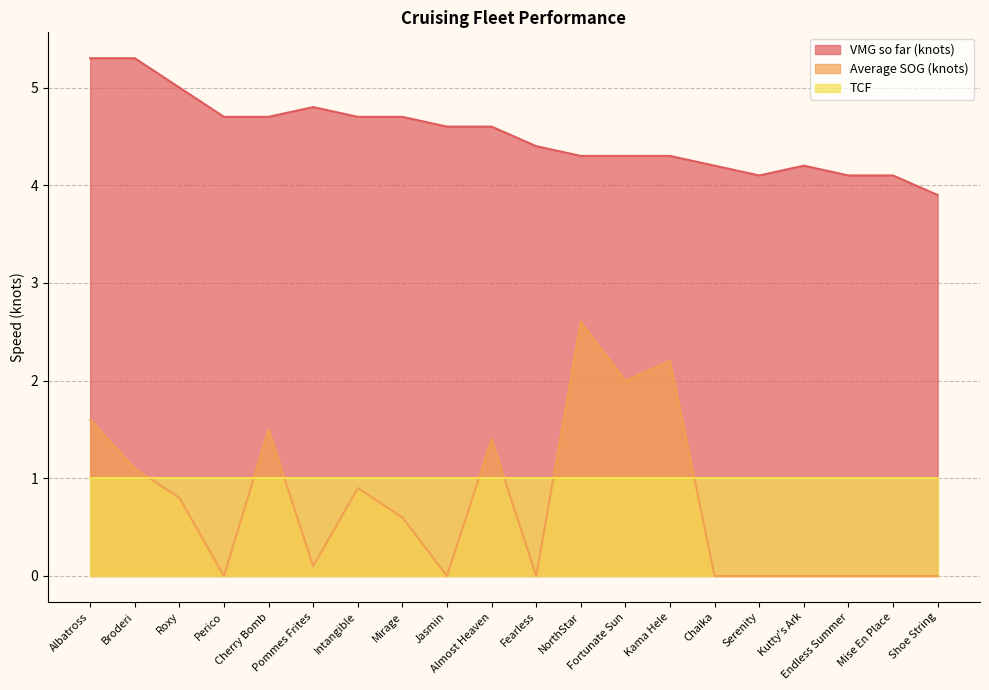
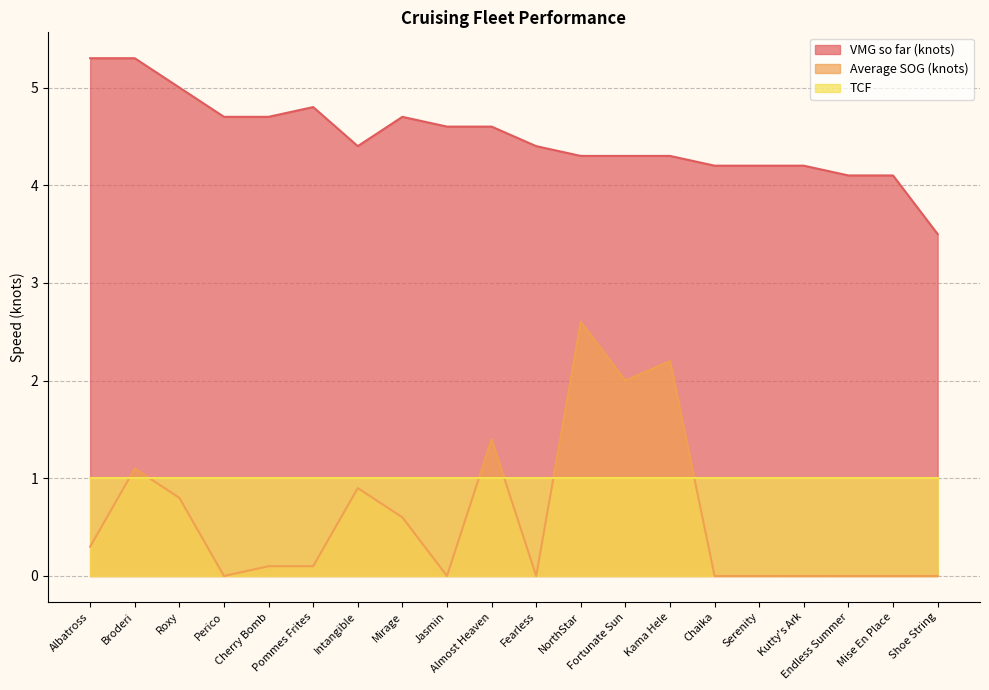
Average SOG (knots), Albatross: 1.6 -> 0.3
Average SOG (knots), Cherry Bomb: 1.5 -> 0.1
VMG so far (knots), Intangible: 4.7 -> 4.4
VMG so far (knots), Serenity: 4.1 -> 4.2
VMG so far (knots), Shoe String: 3.9 -> 3.5
